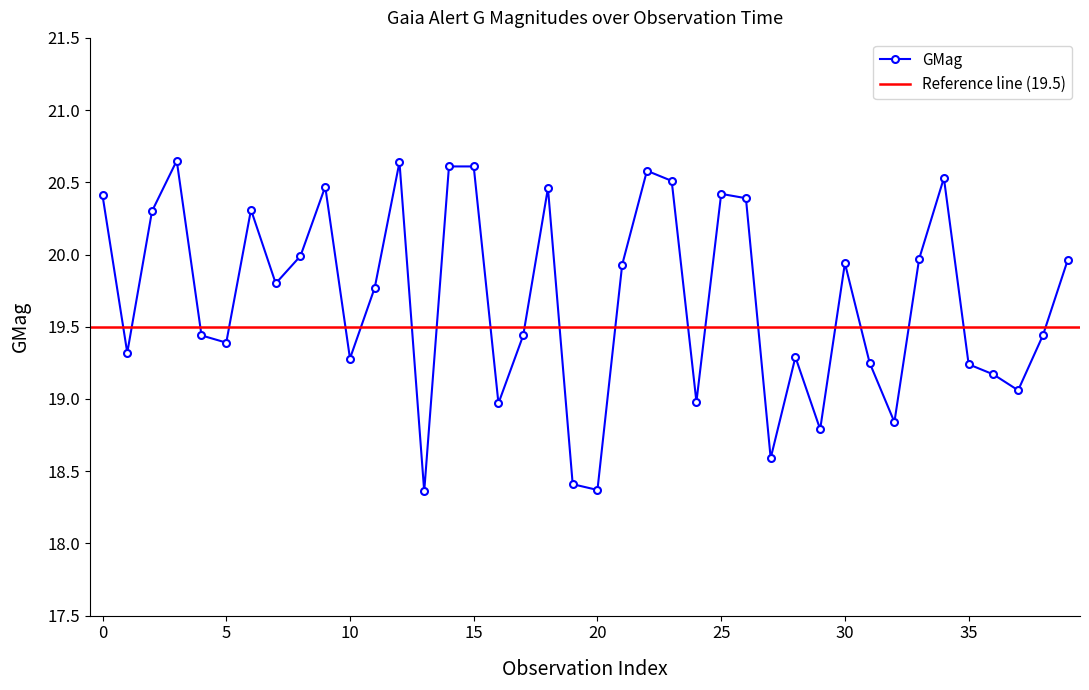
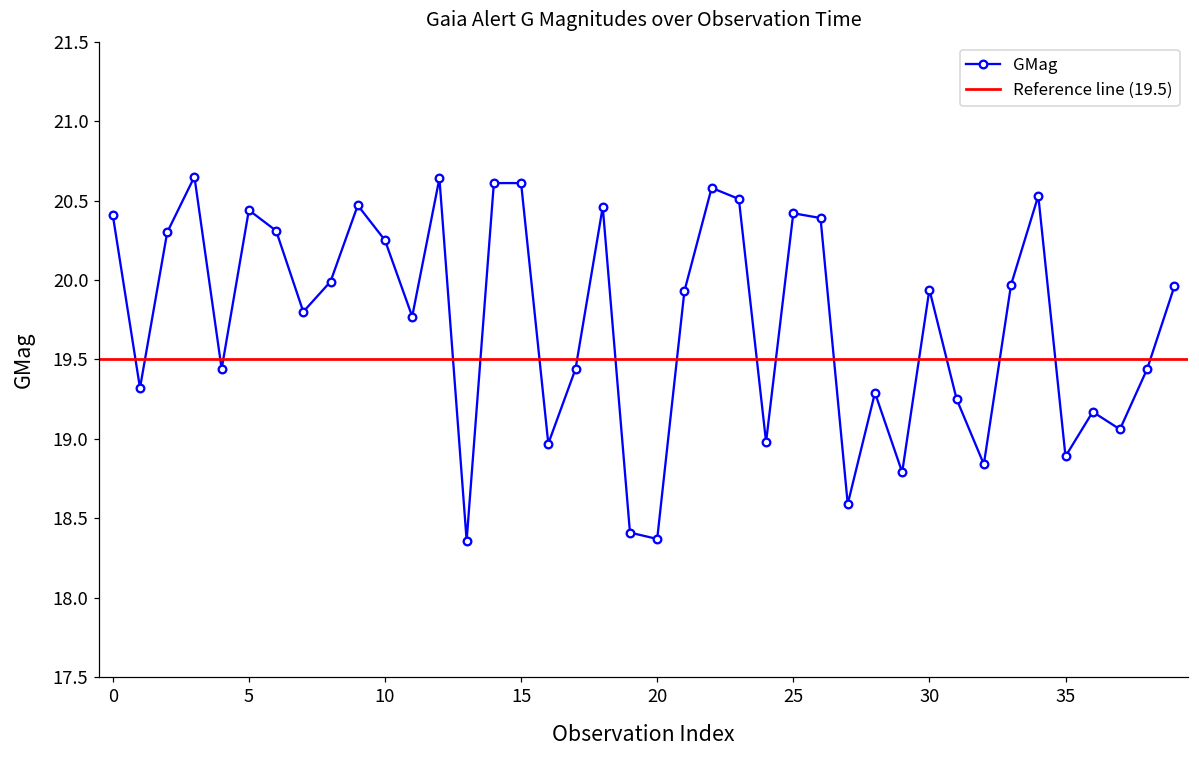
5: 19.39 -> 20.44
10: 19.28 -> 20.25
35: 19.24 -> 18.89
